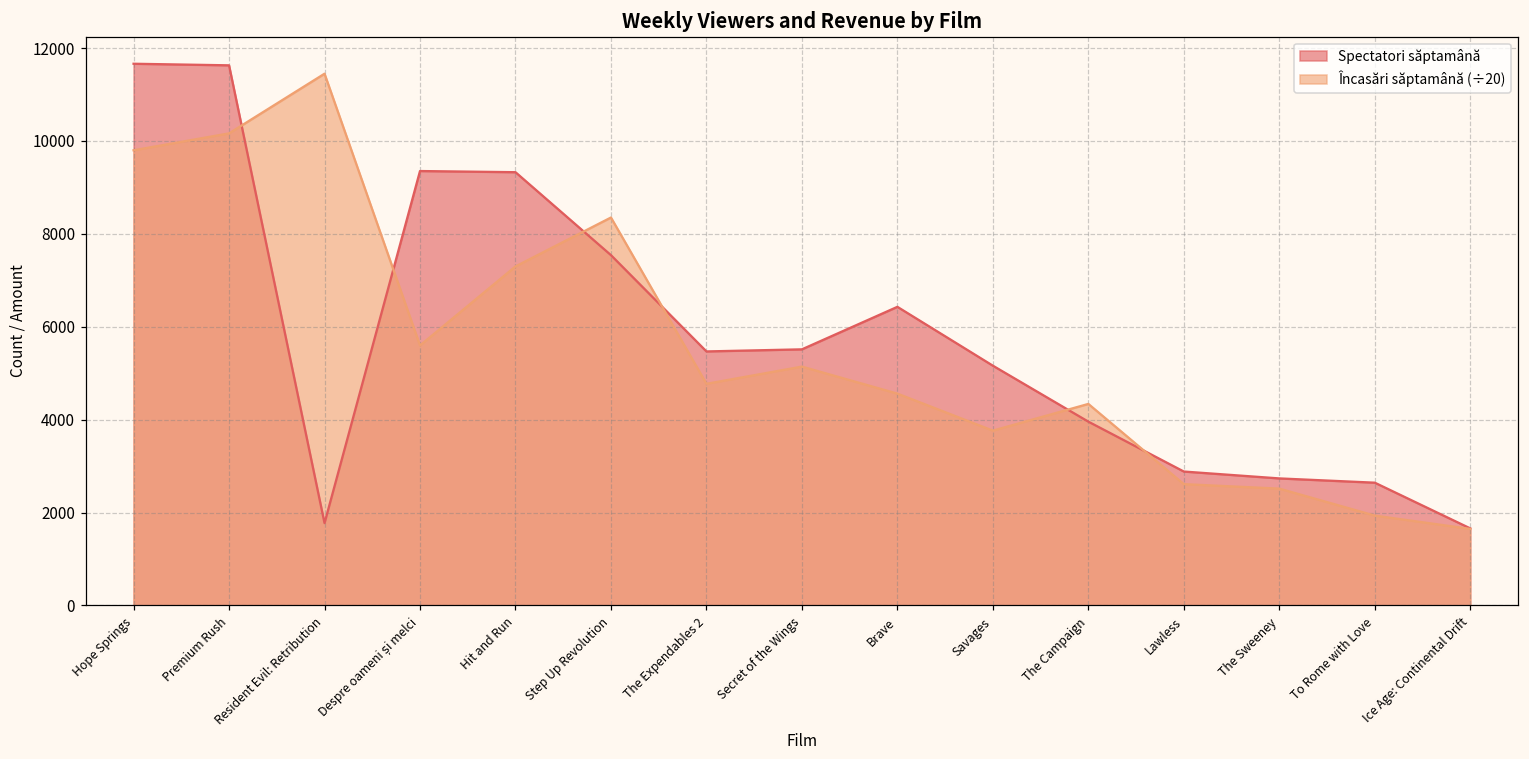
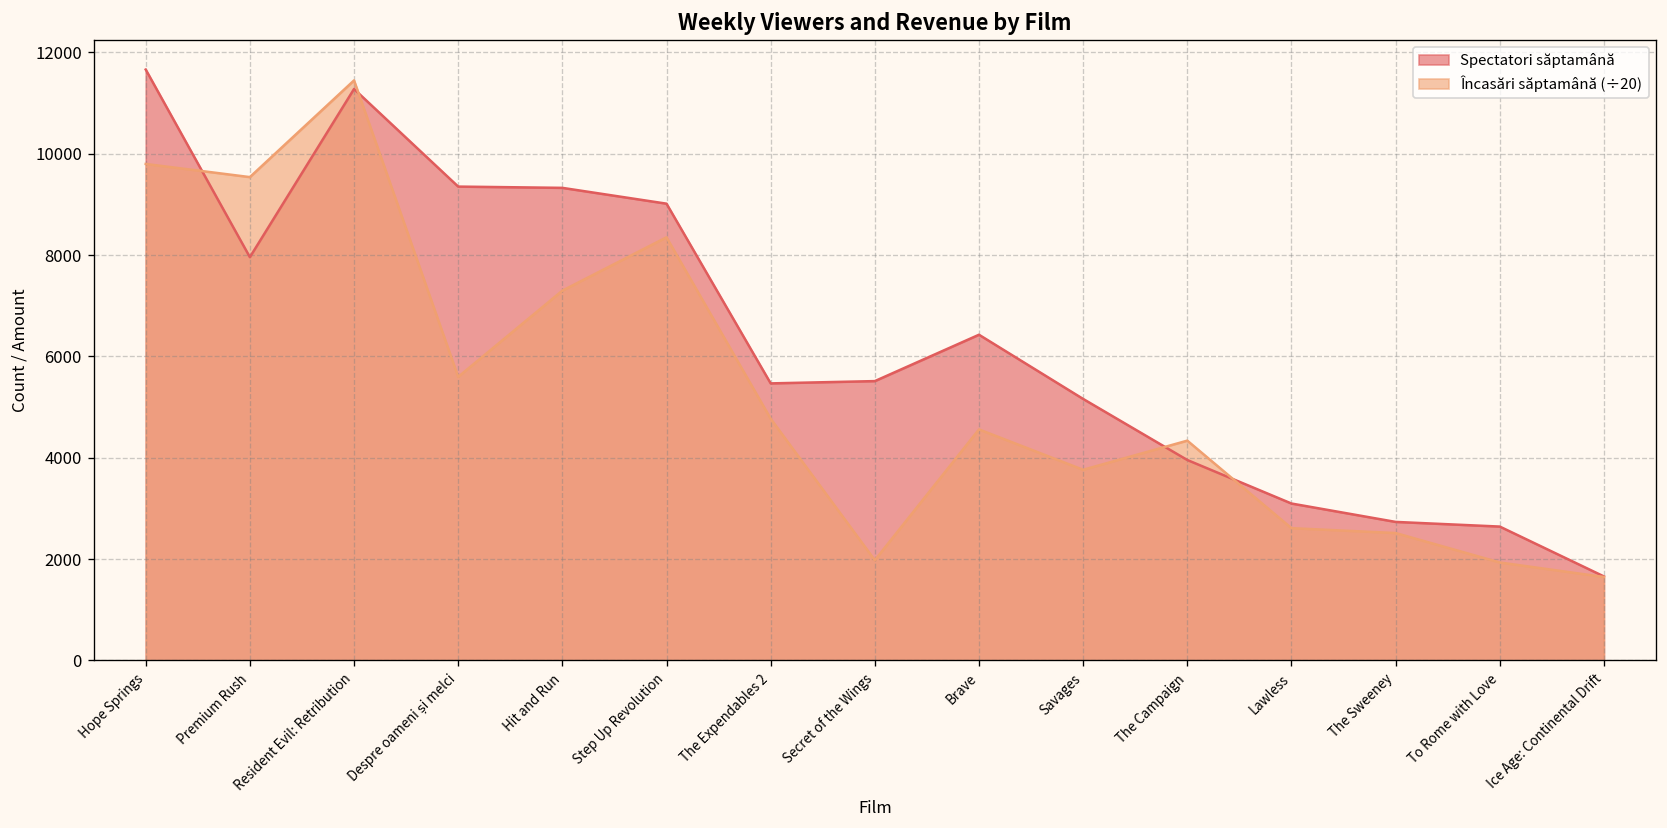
Spectatori săptamână, Premium Rush: 11600 -> 8000
Încasări săptamână (÷20), Premium Rush: 10200 -> 9500
Spectatori săptamână, Resident Evil: Retribution: 1800 -> 11300
Spectatori săptamână, Step Up Revolution: 7500 -> 9000
Încasări săptamână (÷20), Secret of the Wings: 5100 -> 2000
Spectatori săptamână, Lawless: 2900 -> 3100
